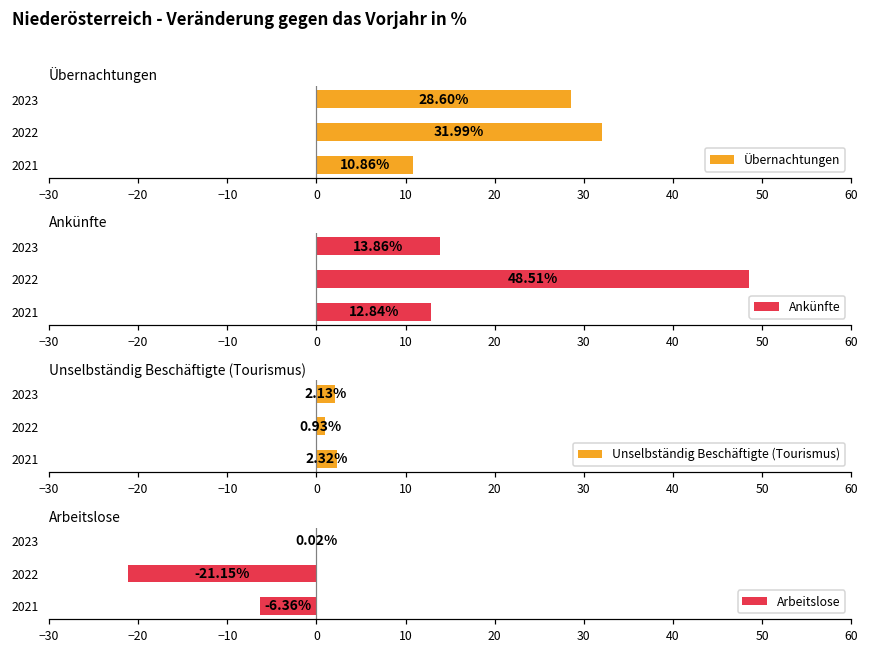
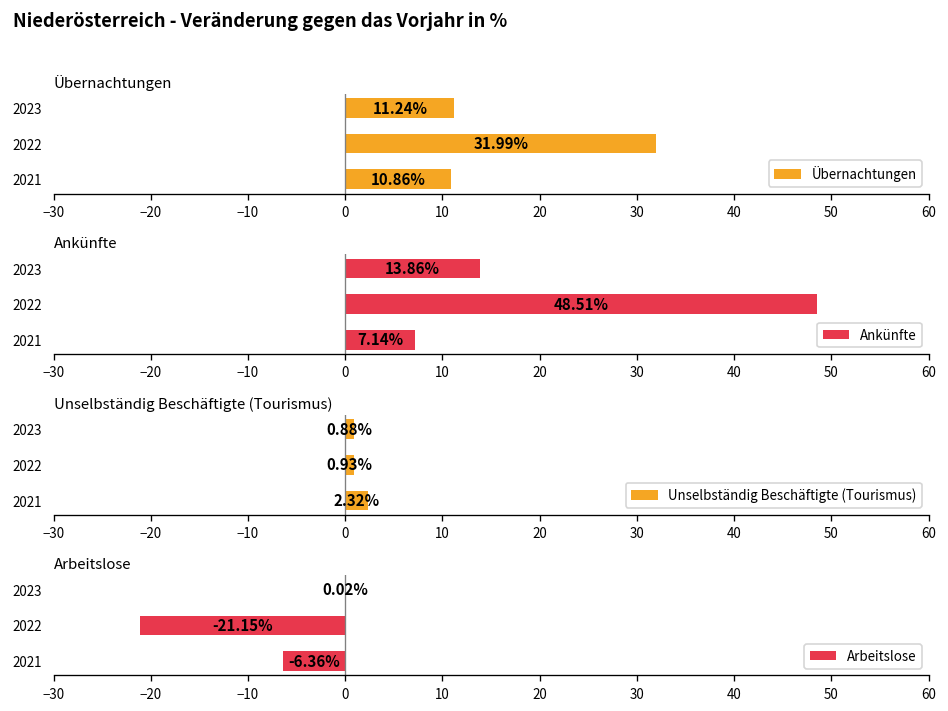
Übernachtungen, 2023: 28.60% -> 11.24%
Ankünfte, 2021: 12.84% -> 7.14%
Unselbständig Beschäftigte (Tourismus), 2023: 2.13% -> 0.88%
